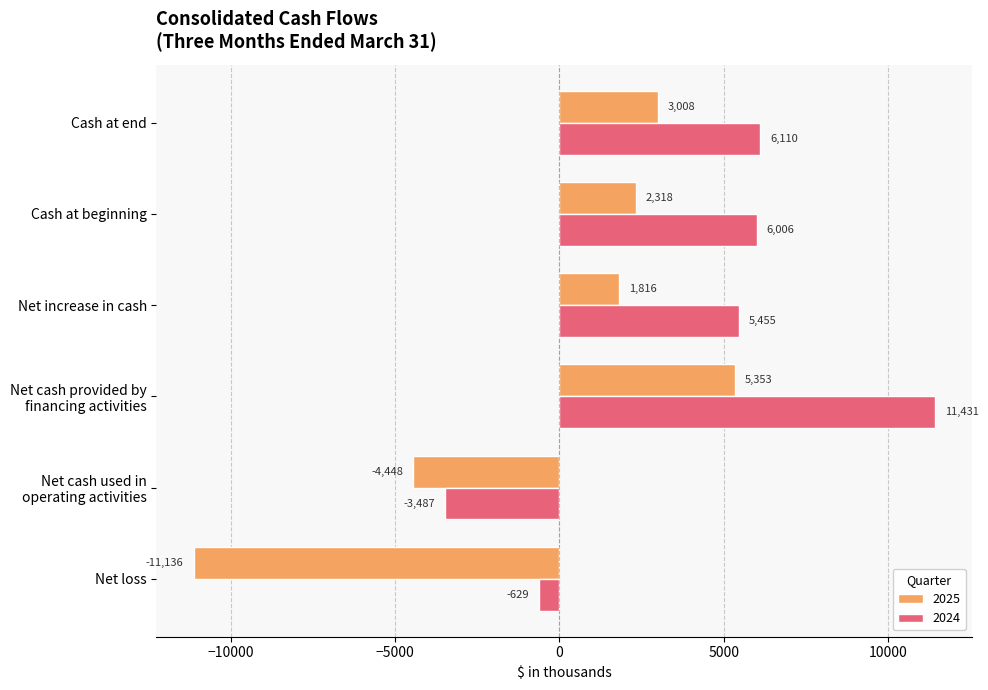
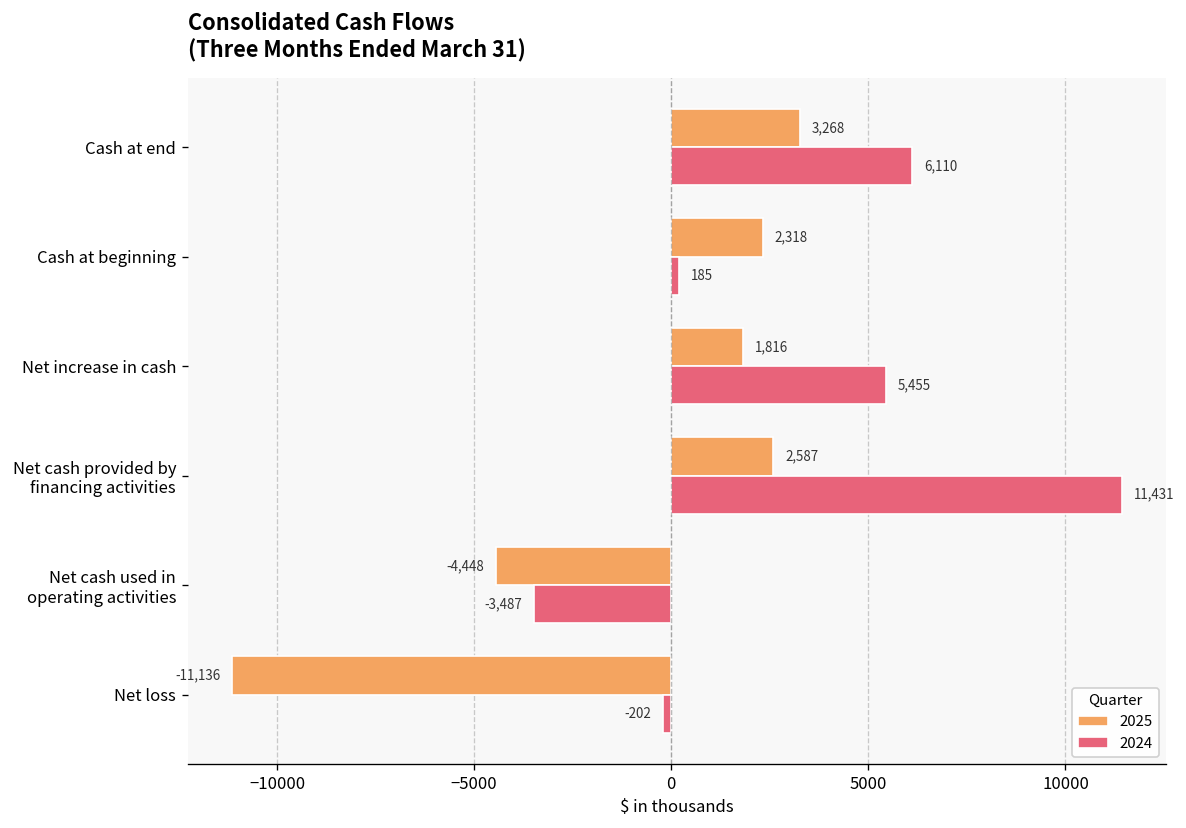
2025, Cash at end: 3,008 -> 3,268
2024, Cash at beginning: 6,006 -> 185
2025, Net cash provided by financing activities: 5,353 -> 2,587
2024, Net loss: -629 -> -202
